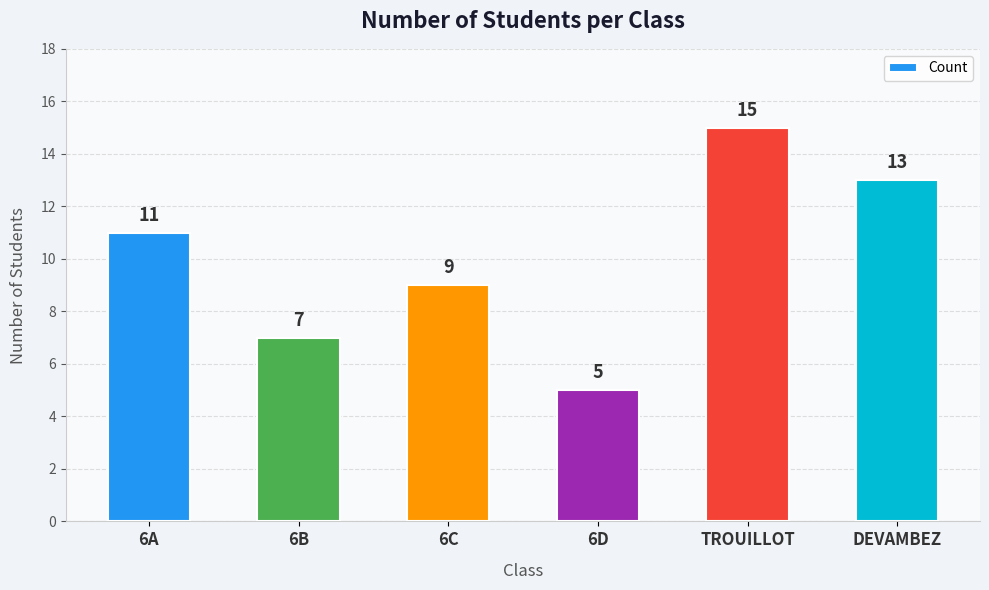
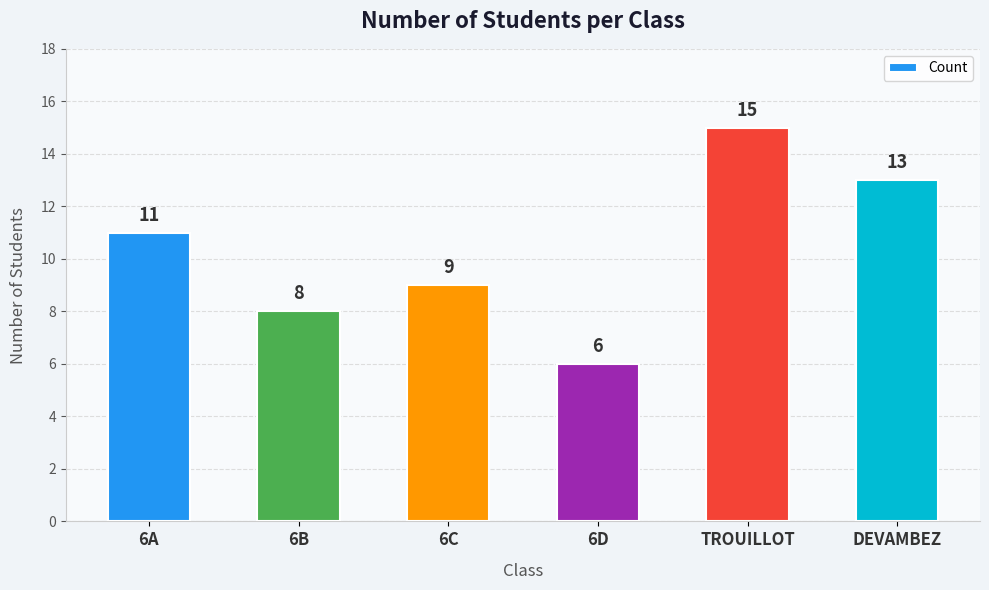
6B: 7 -> 8
6D: 5 -> 6
